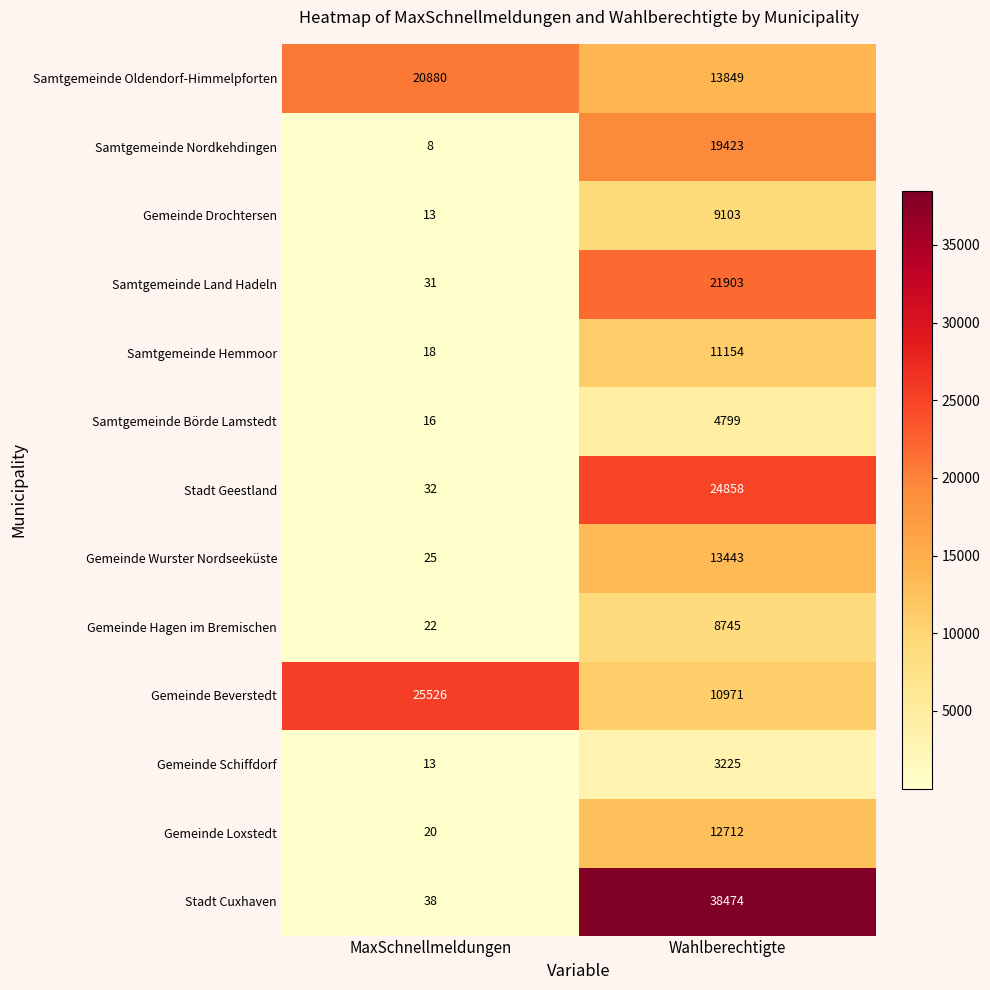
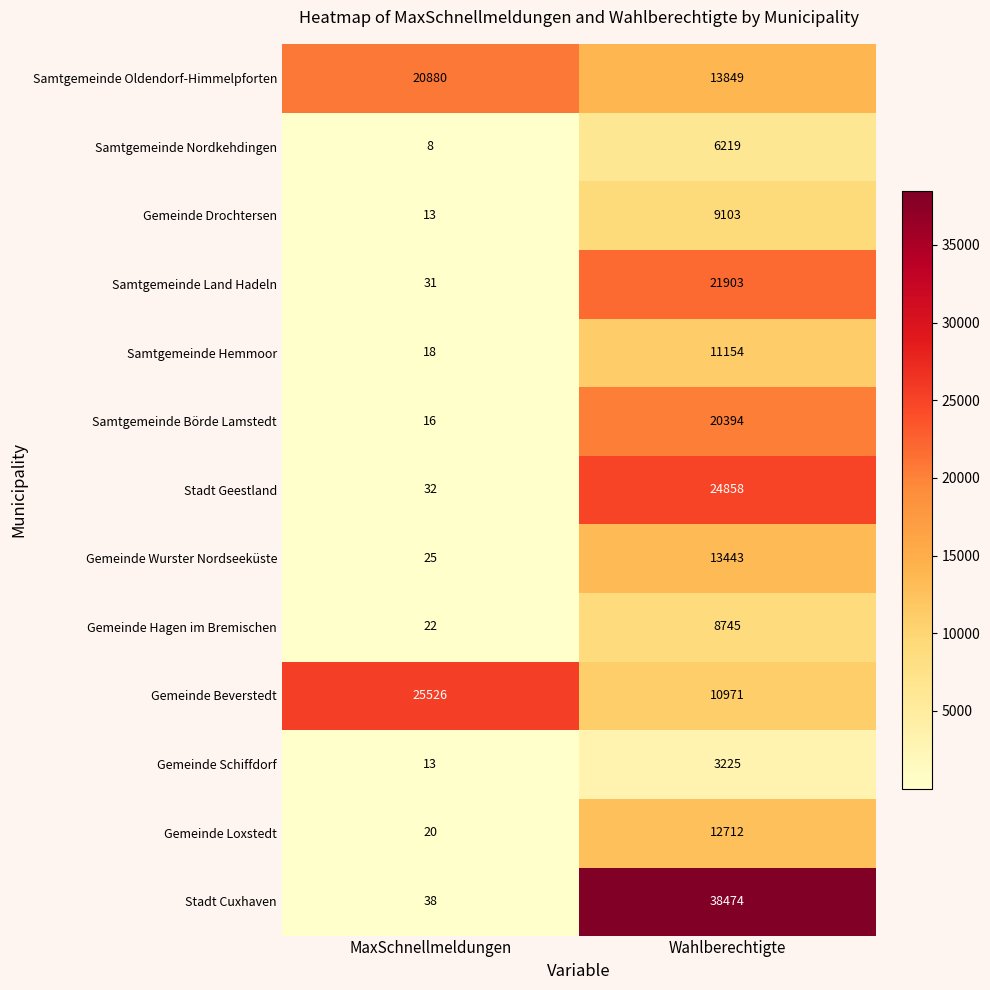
Samtgemeinde Nordkehdingen, Wahlberechtigte: 19423 -> 6219
Samtgemeinde Börde Lamstedt, Wahlberechtigte: 4799 -> 20394
